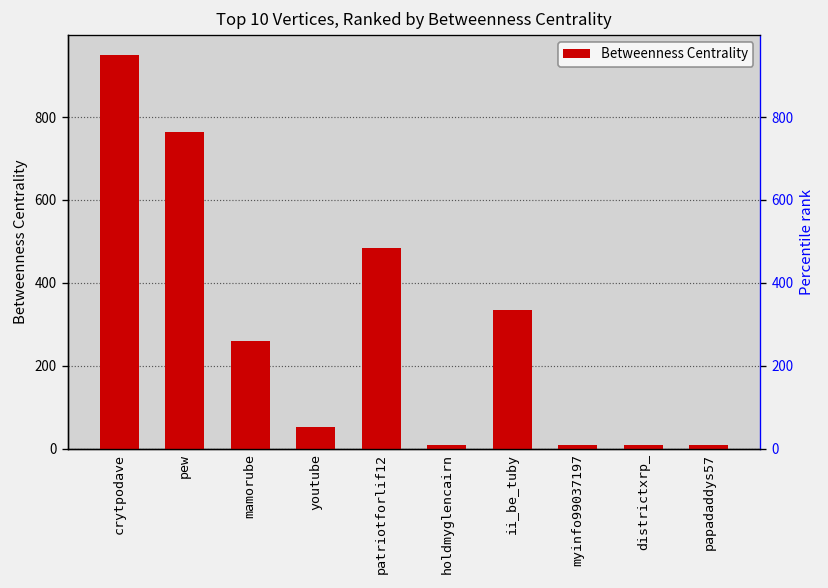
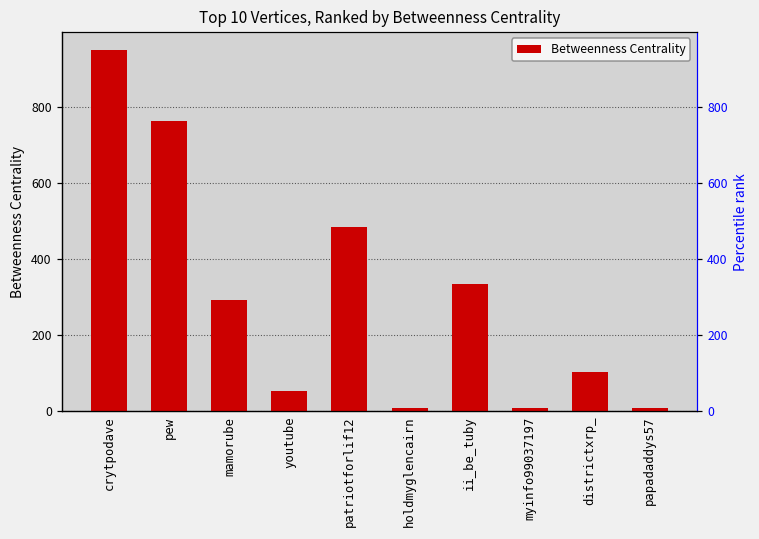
mamorube: 260 -> 290
districtxrp_: 10 -> 100
